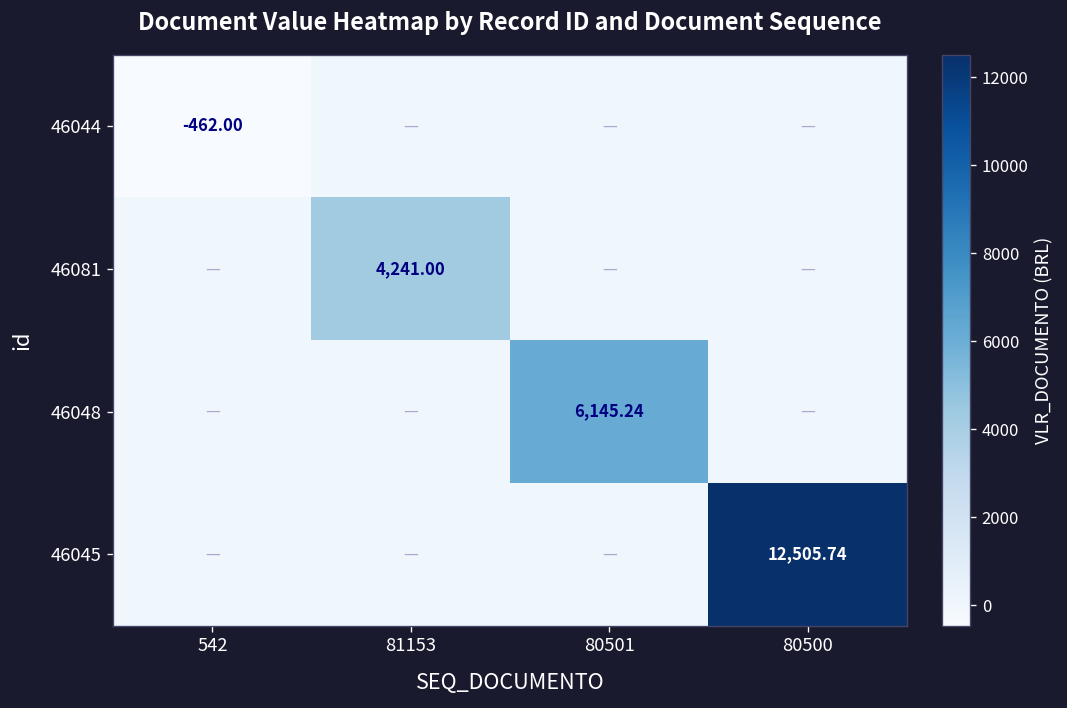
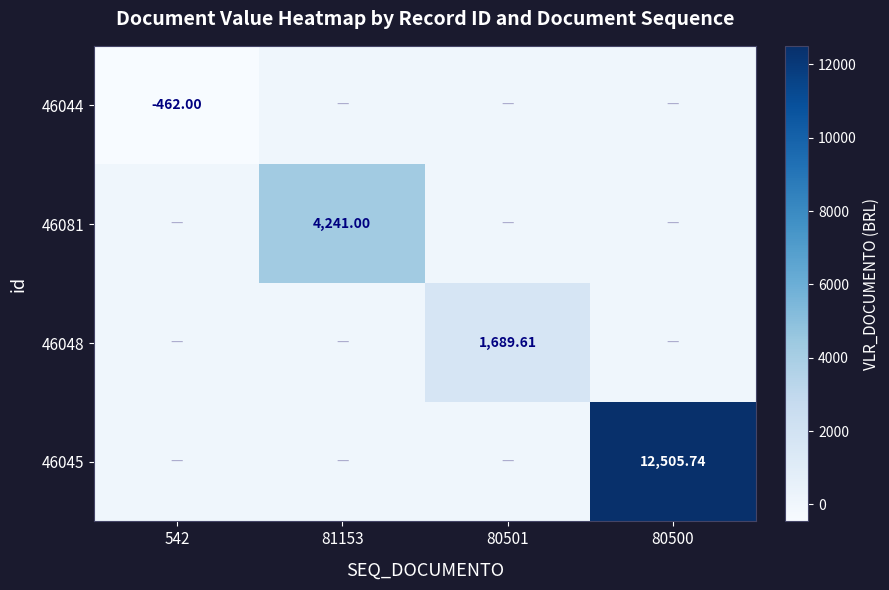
46048, 80501: 6,145.24 -> 1,689.61
